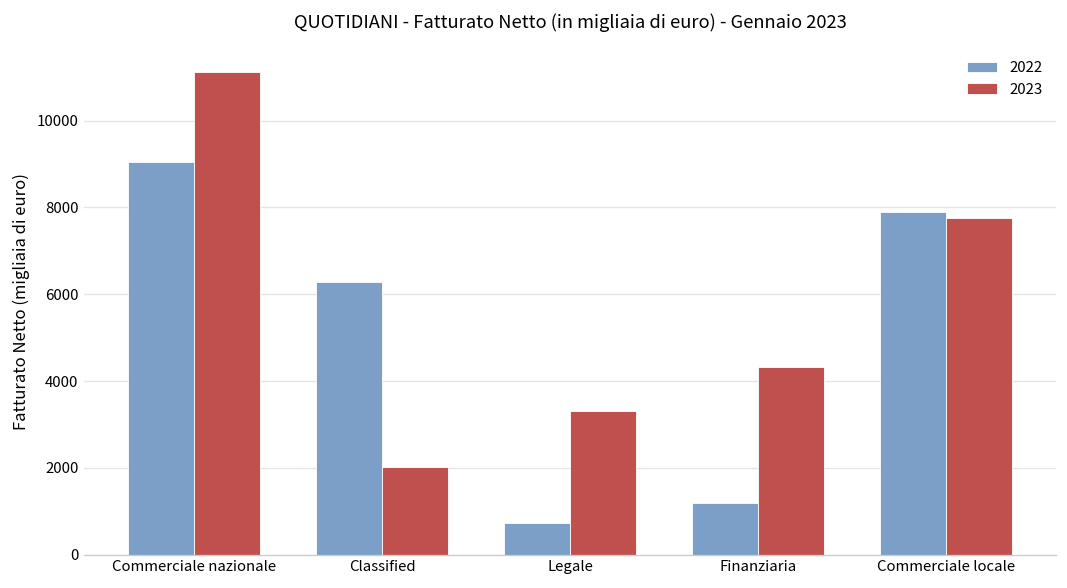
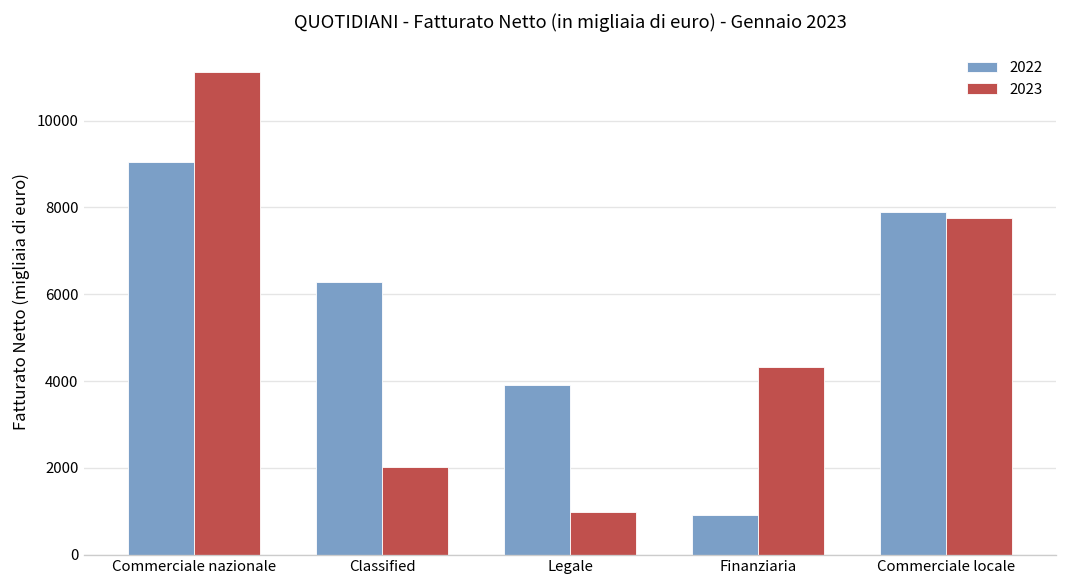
2022, Legale: 700 -> 3900
2023, Legale: 3300 -> 1000
2022, Finanziaria: 1200 -> 900
